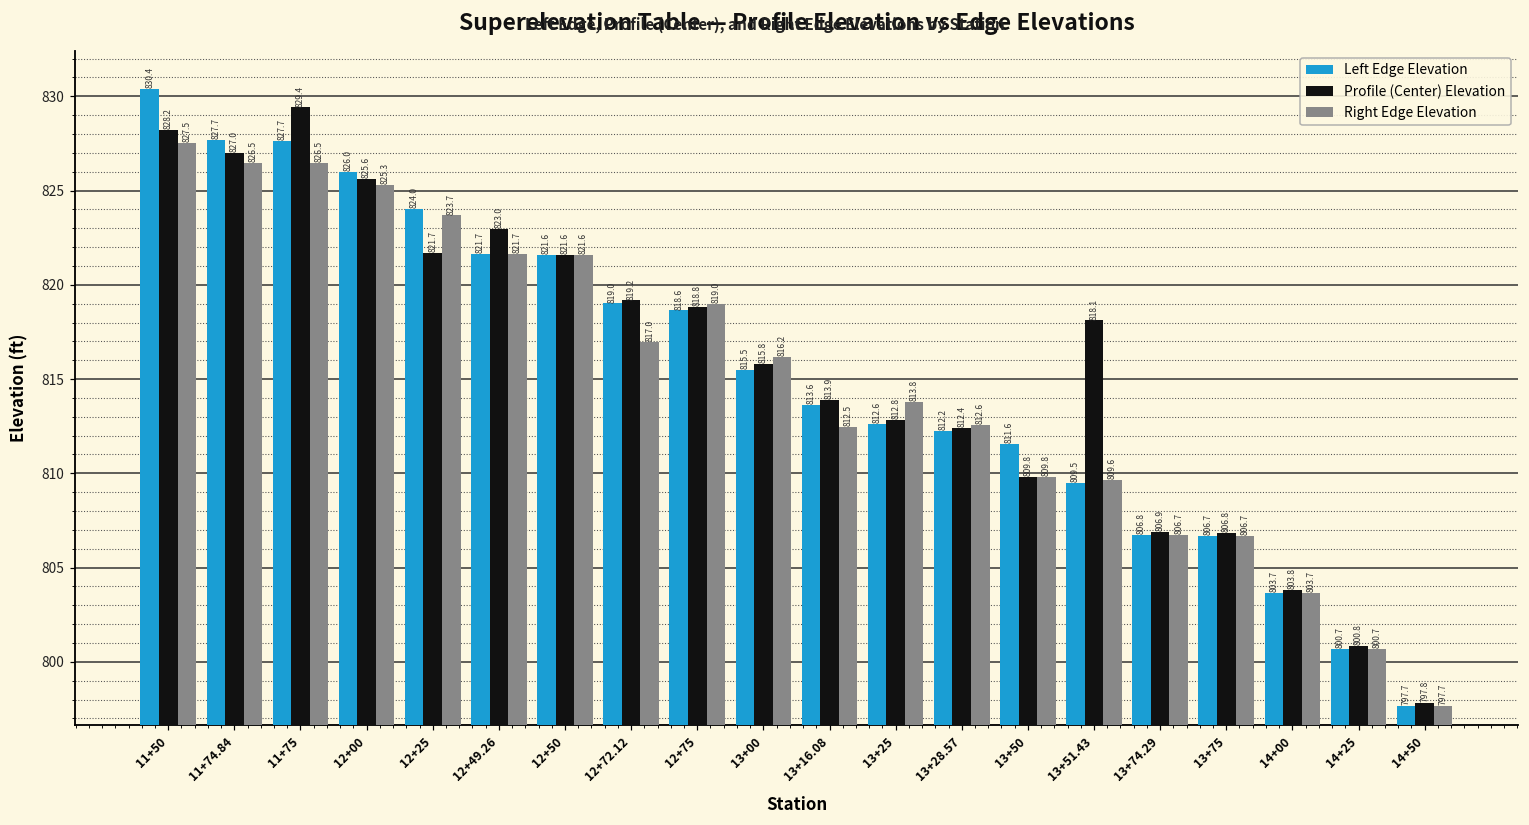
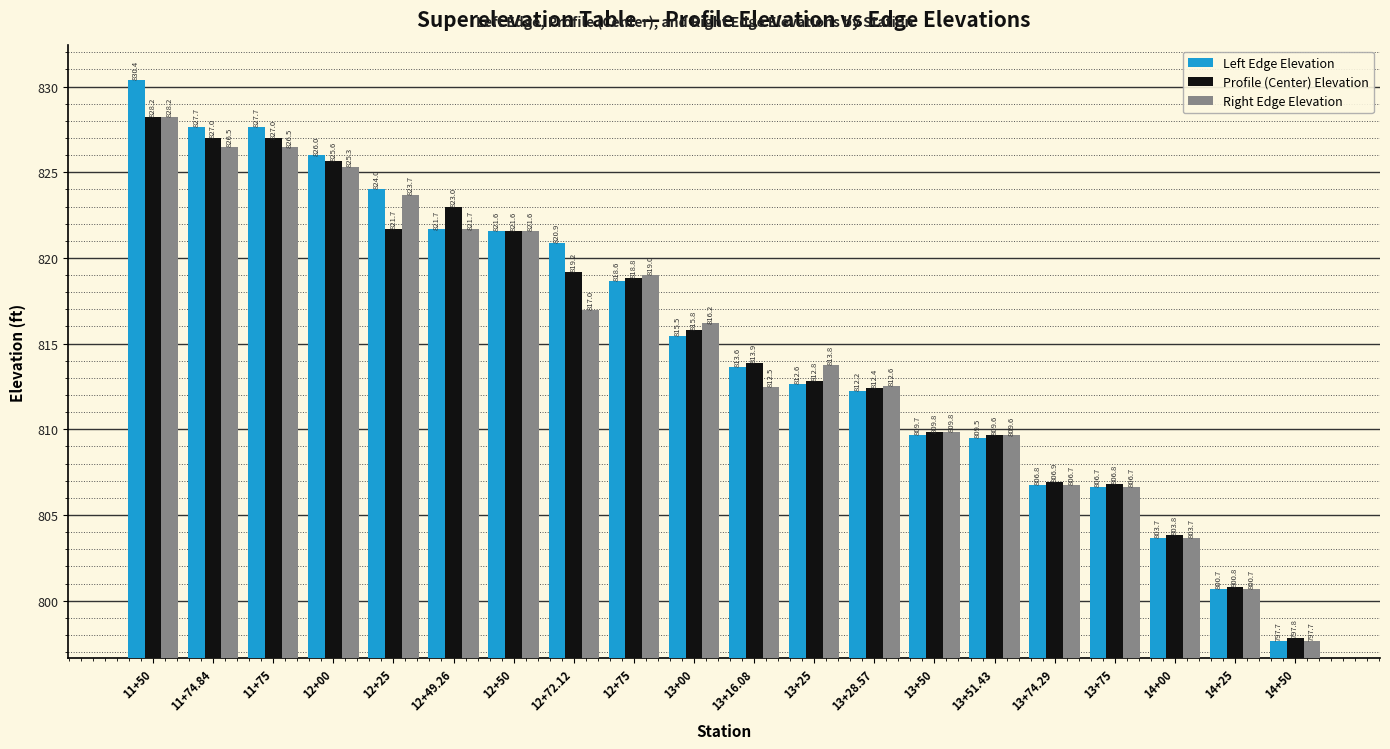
Right Edge Elevation, 11+50: 827.5 -> 828.2
Profile (Center) Elevation, 11+75: 829.4 -> 827.0
Left Edge Elevation, 12+72.12: 819.0 -> 820.9
Left Edge Elevation, 13+50: 811.6 -> 809.7
Profile (Center) Elevation, 13+51.43: 818.1 -> 809.6
